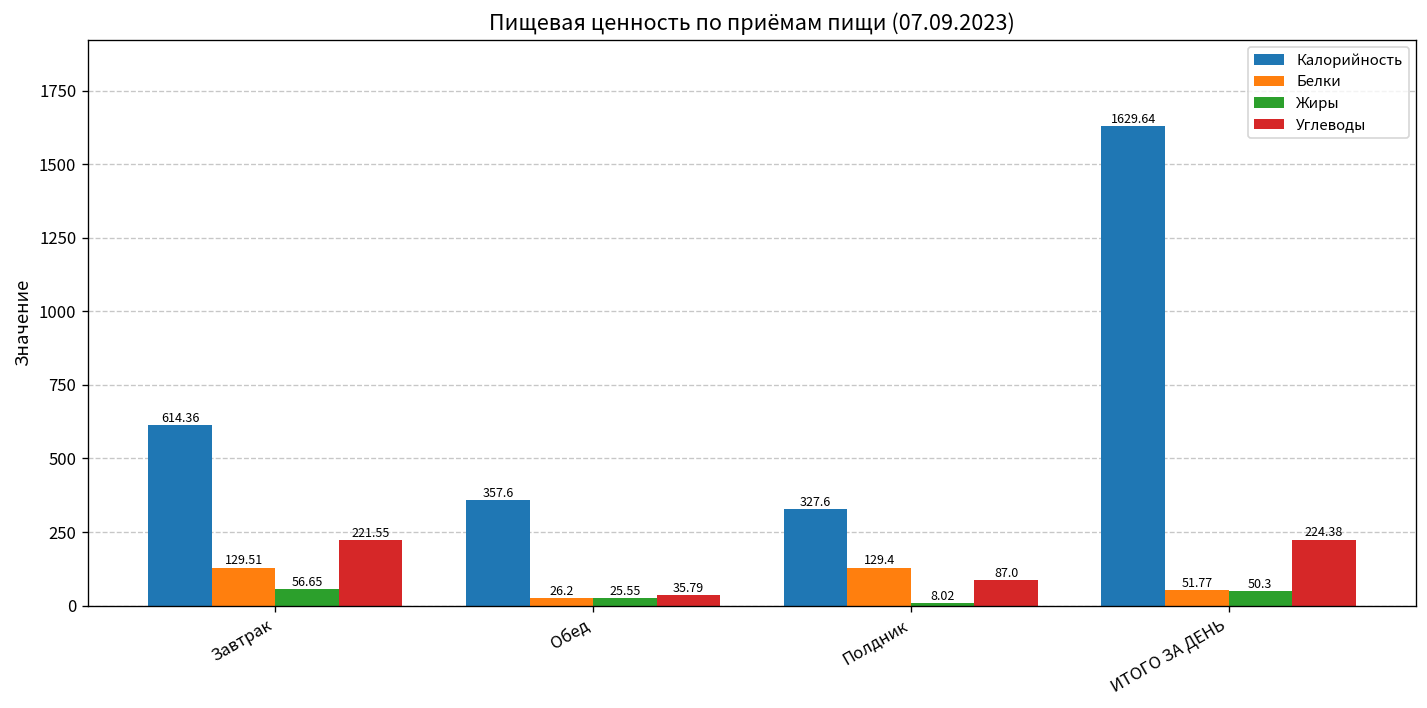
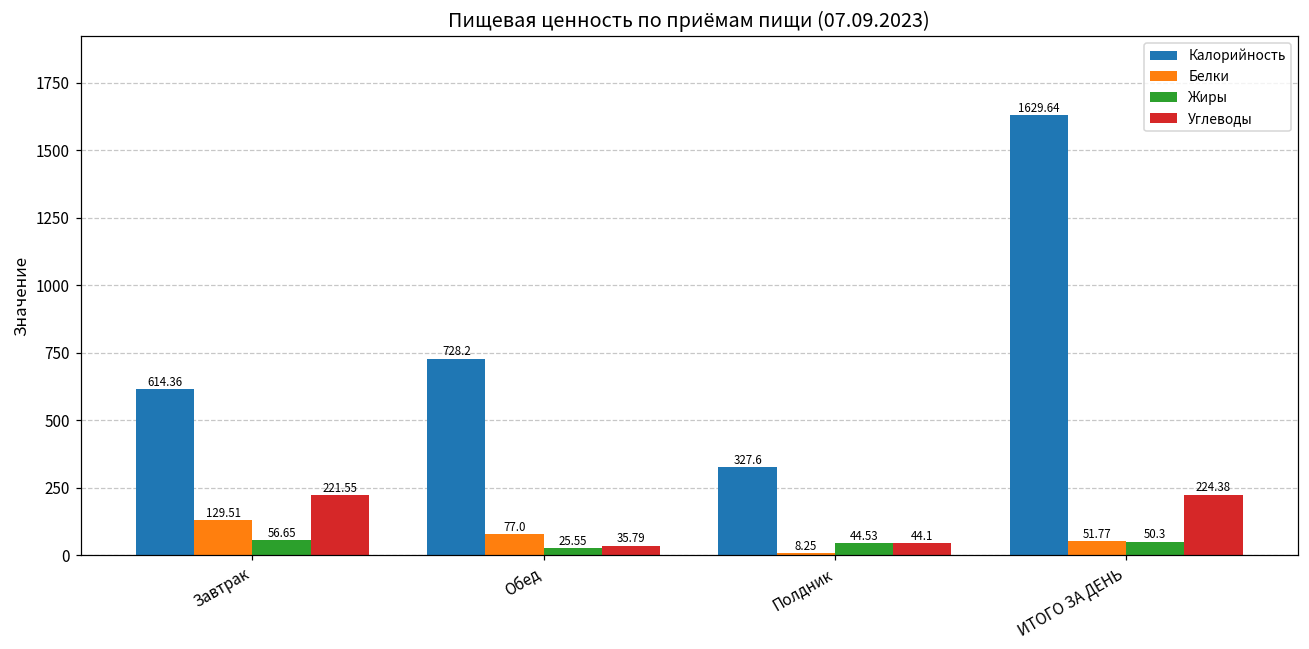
Калорийность, Обед: 357.6 -> 728.2
Белки, Обед: 26.2 -> 77.0
Белки, Полдник: 129.4 -> 8.25
Жиры, Полдник: 8.02 -> 44.53
Углеводы, Полдник: 87.0 -> 44.1
